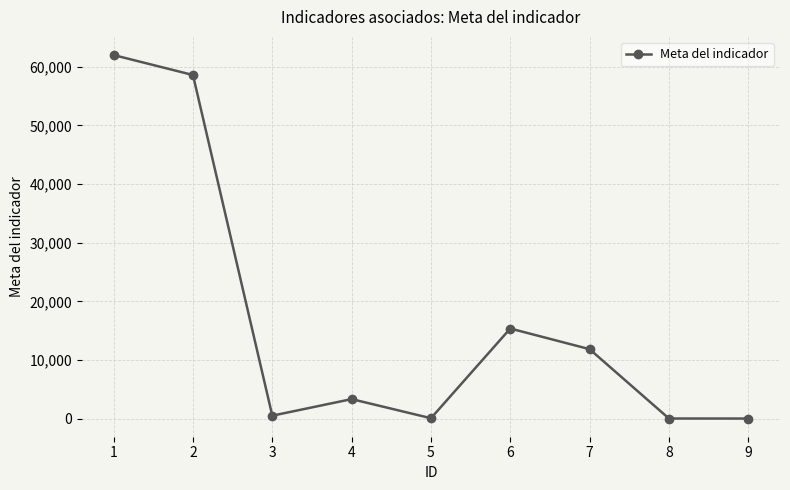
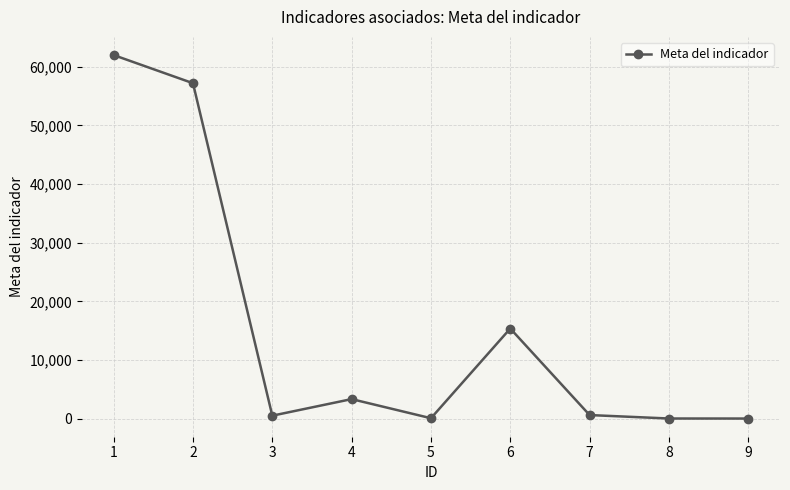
2: 59,000 -> 57,000
7: 12,000 -> 1,000
